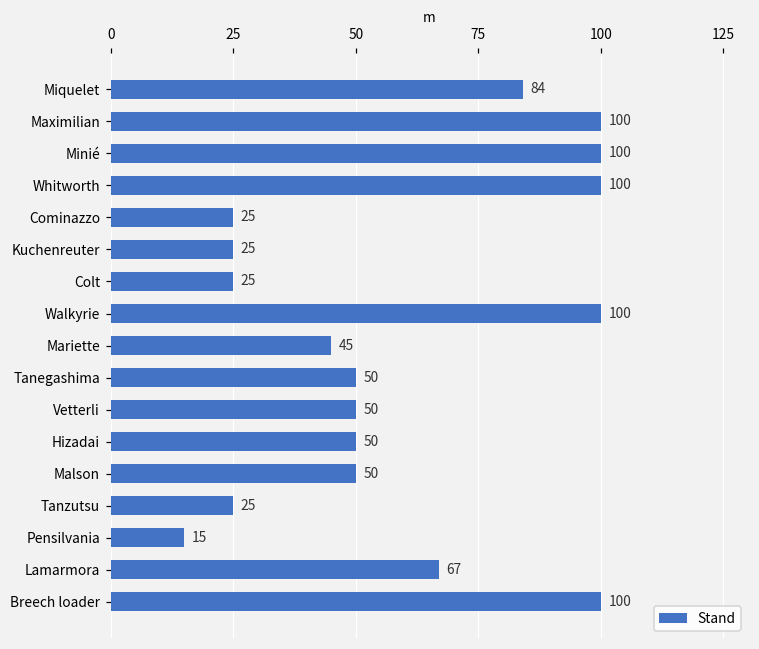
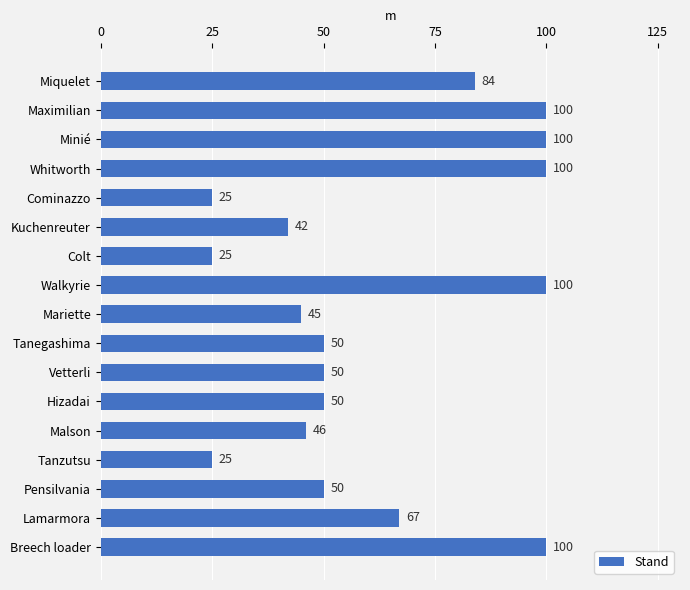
Kuchenreuter: 25 -> 42
Malson: 50 -> 46
Pensilvania: 15 -> 50
